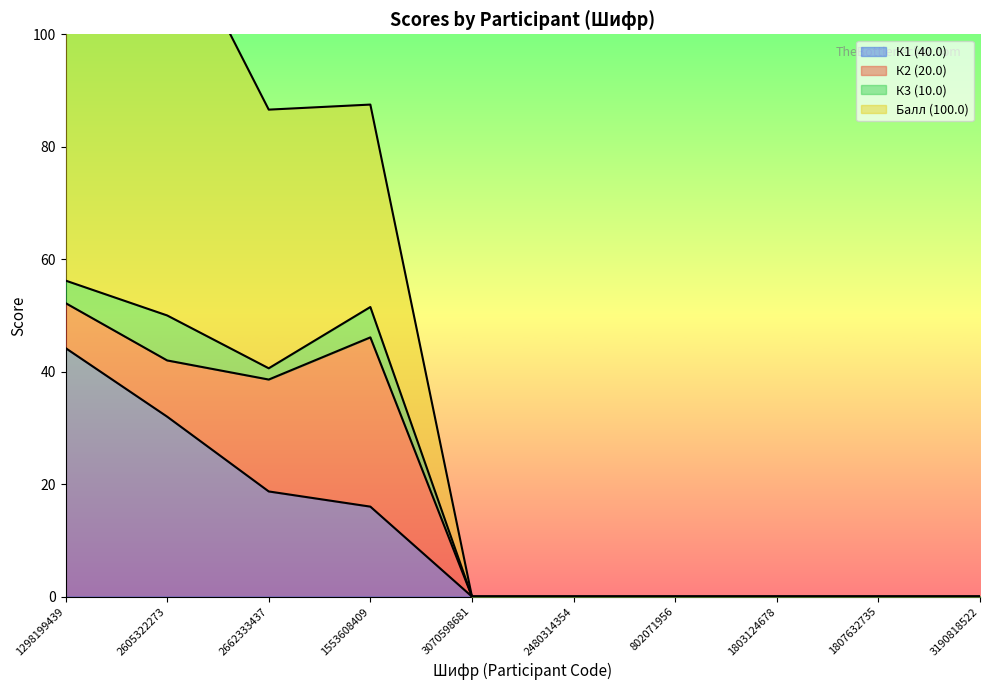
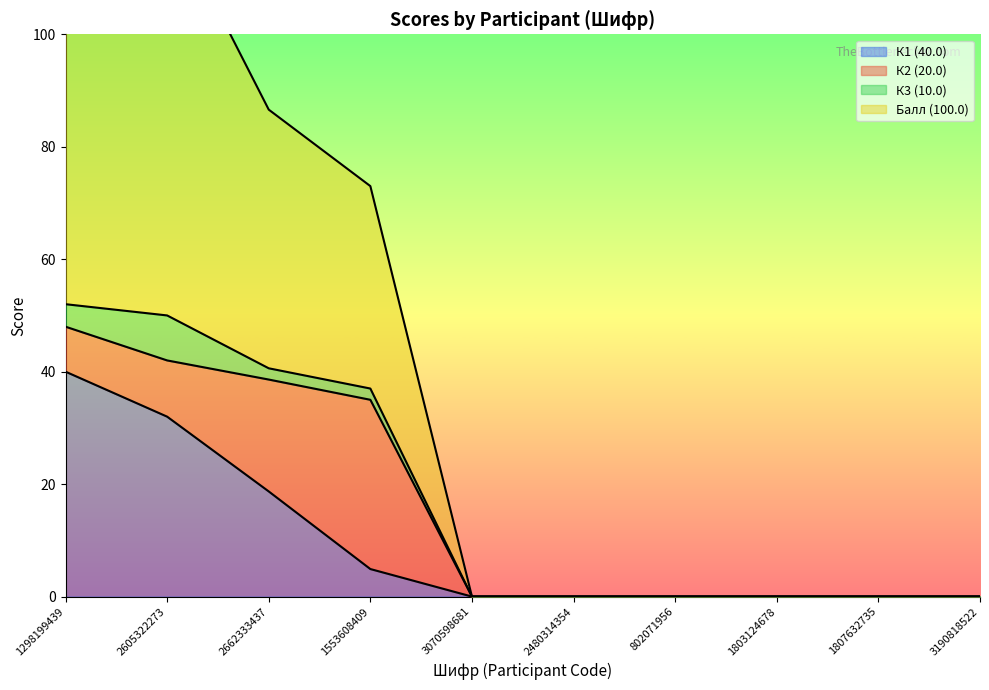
К1 (40.0), 1298199439: 44 -> 40
К1 (40.0), 1553608409: 16 -> 5
К3 (10.0), 1553608409: 5 -> 2
